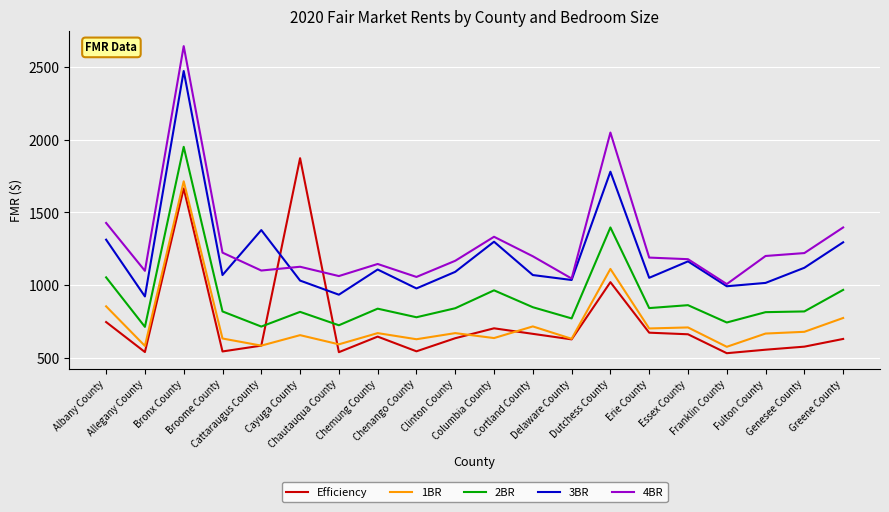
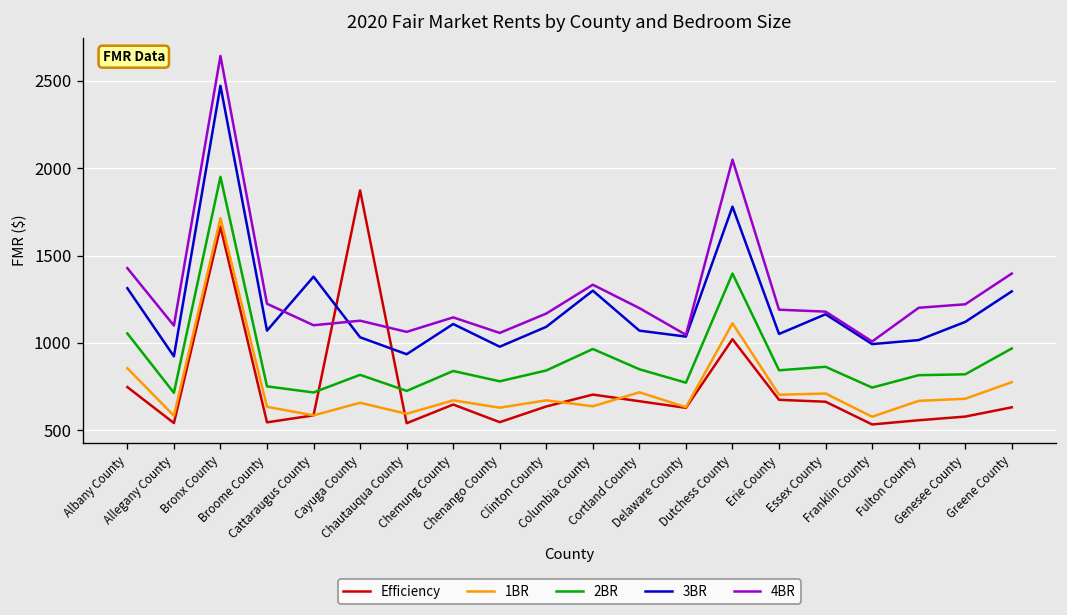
2BR, Broome County: 820 -> 750
